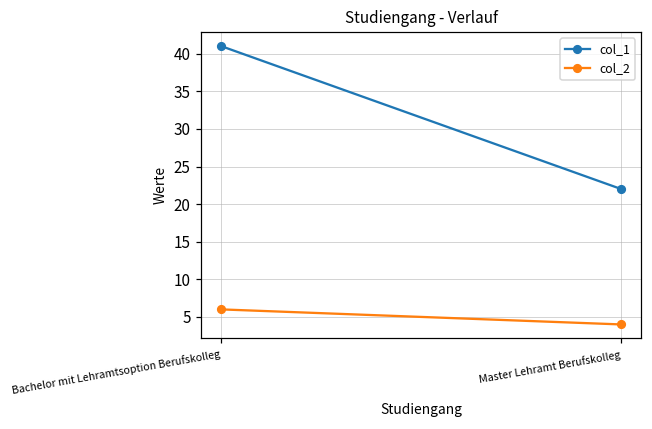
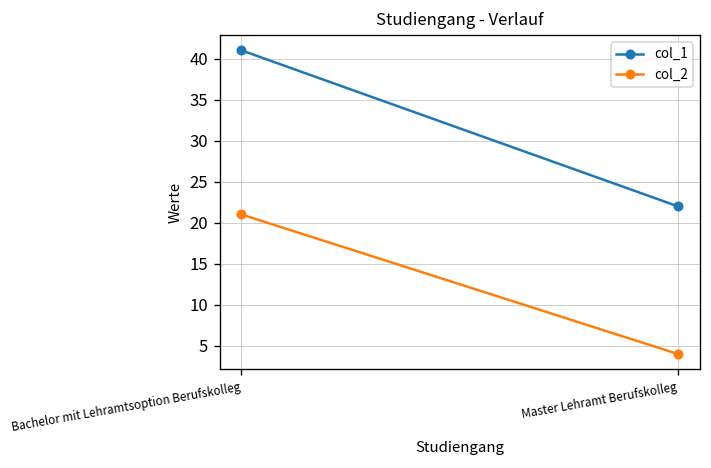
col_2, Bachelor mit Lehramtsoption Berufskolleg: 6 -> 21
